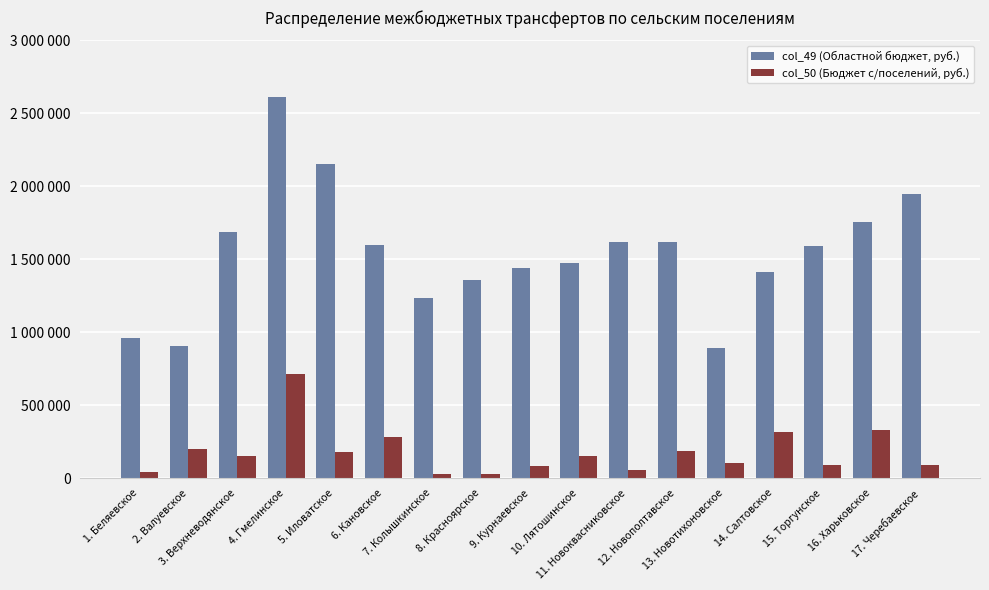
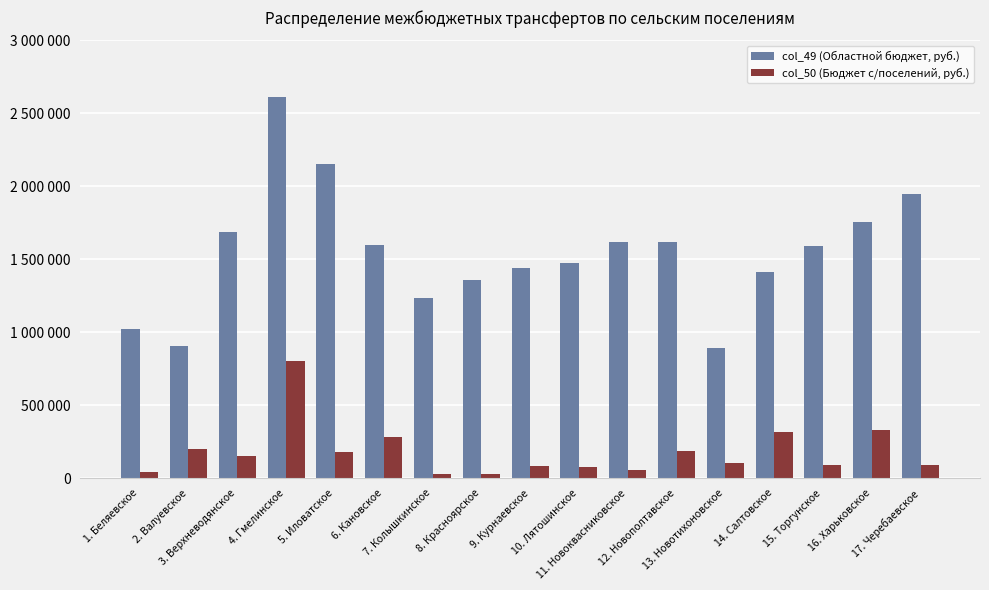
col_49 (Областной бюджет, руб.), 1. Беляевское: 960000 -> 1020000
col_50 (Бюджет с/поселений, руб.), 4. Гмелинское: 710000 -> 800000
col_50 (Бюджет с/поселений, руб.), 10. Лятошинское: 150000 -> 80000
